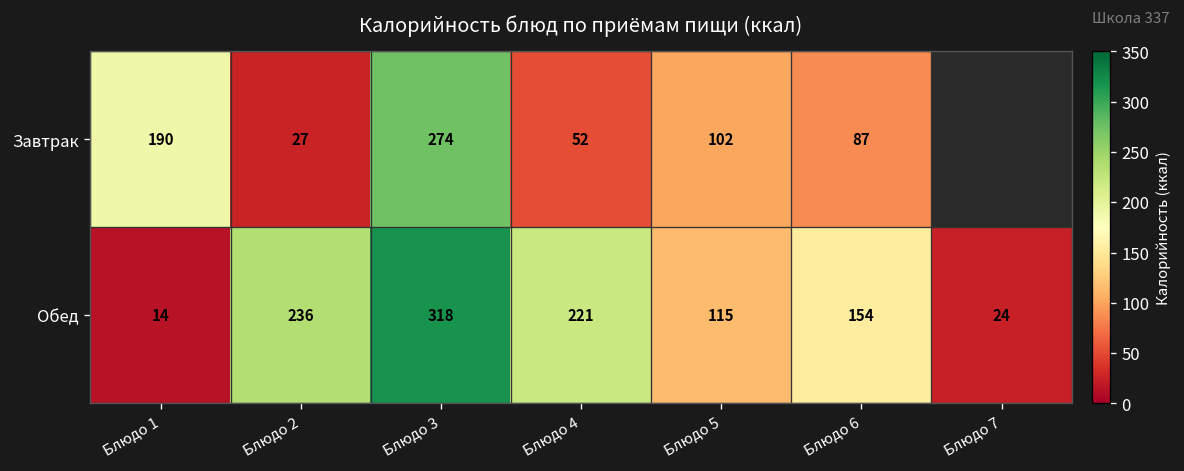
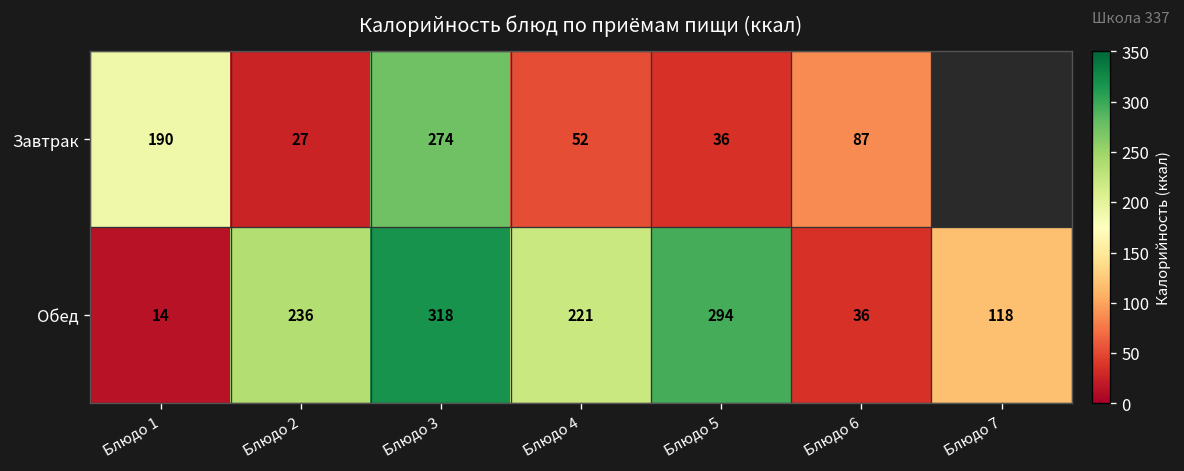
Завтрак, Блюдо 5: 102 -> 36
Обед, Блюдо 5: 115 -> 294
Обед, Блюдо 6: 154 -> 36
Обед, Блюдо 7: 24 -> 118
